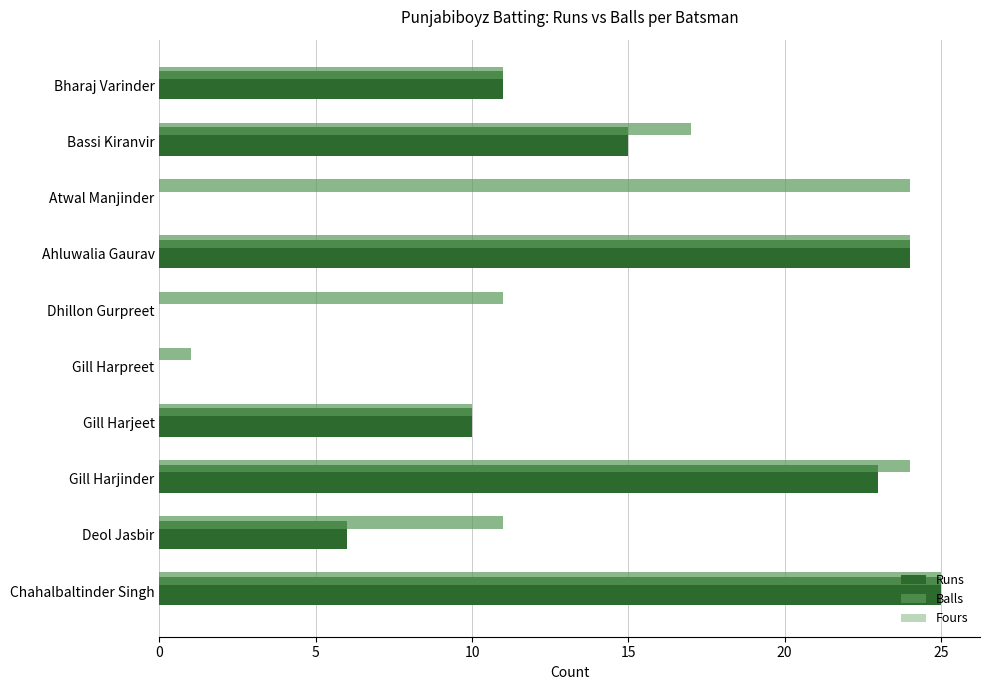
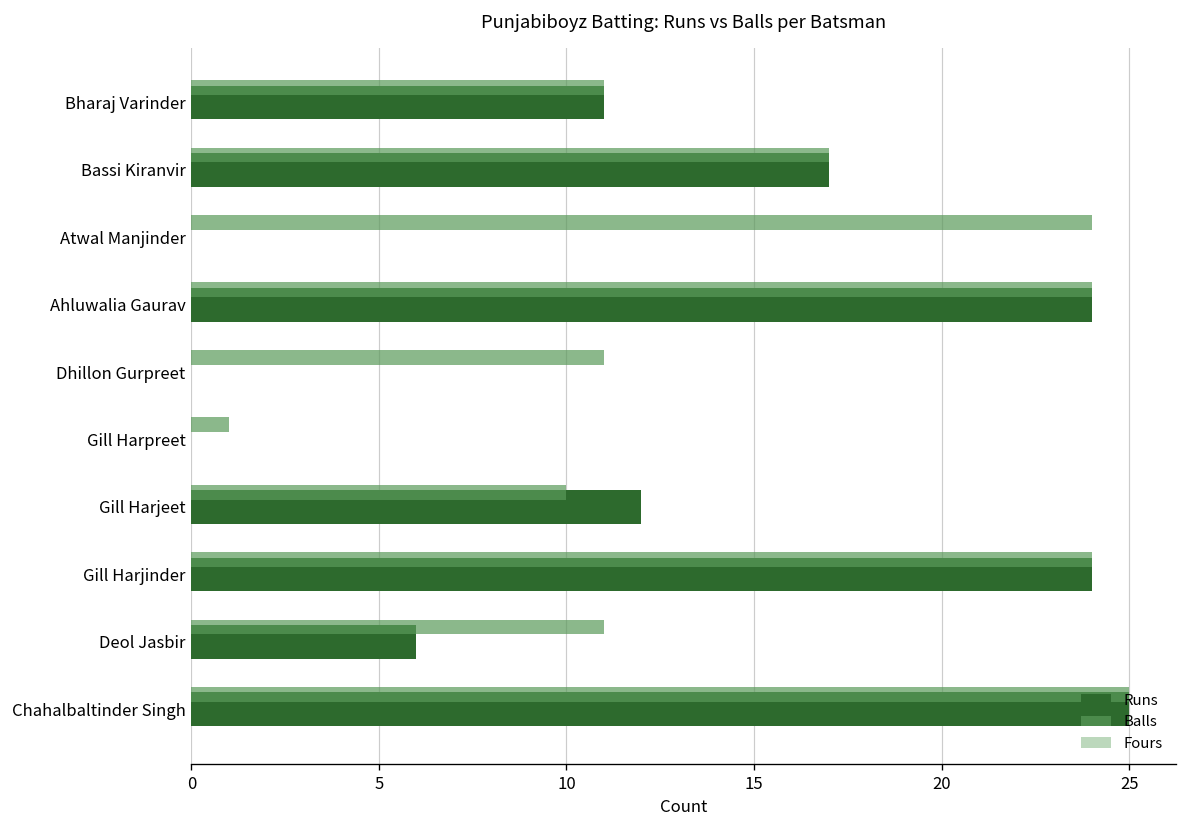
Runs, Bassi Kiranvir: 15 -> 17
Runs, Gill Harjeet: 10 -> 12
Runs, Gill Harjinder: 23 -> 24
